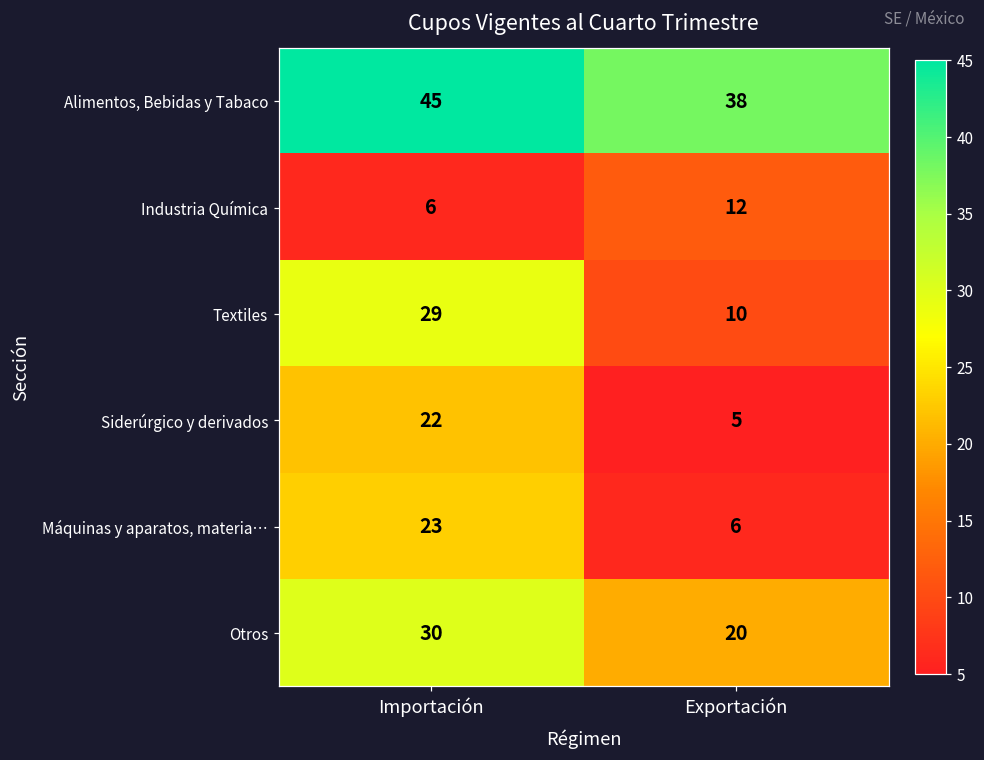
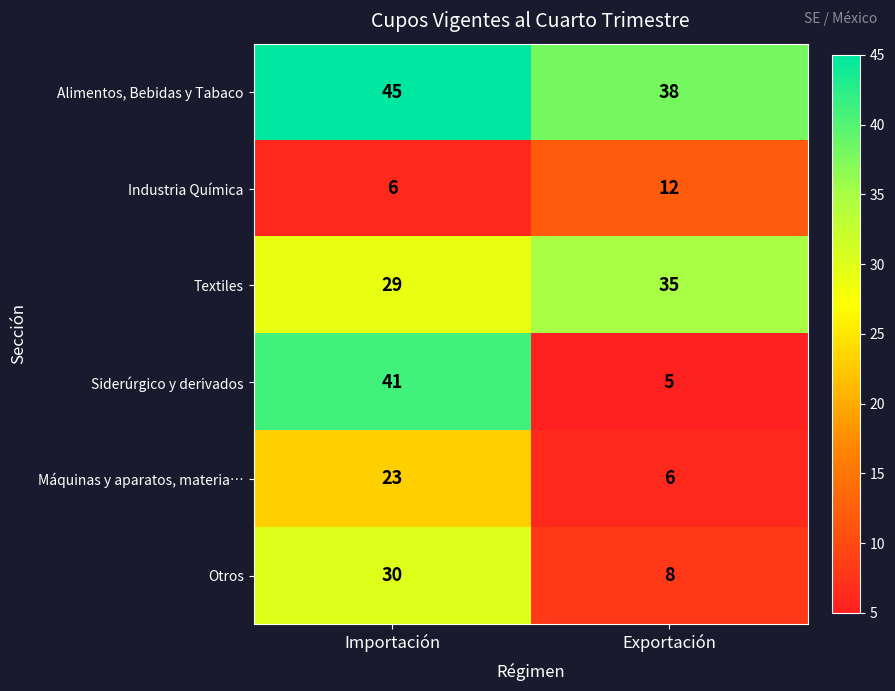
Textiles, Exportación: 10 -> 35
Siderúrgico y derivados, Importación: 22 -> 41
Otros, Exportación: 20 -> 8
